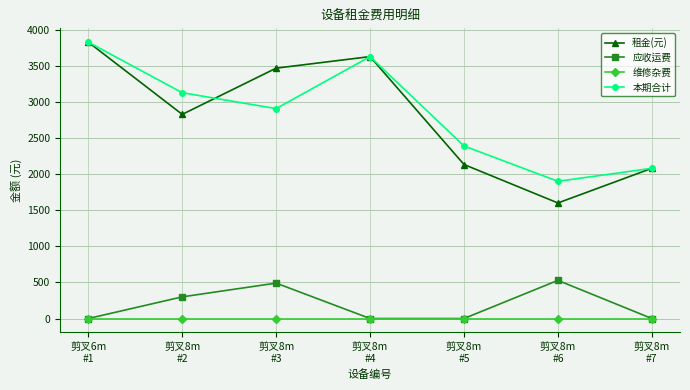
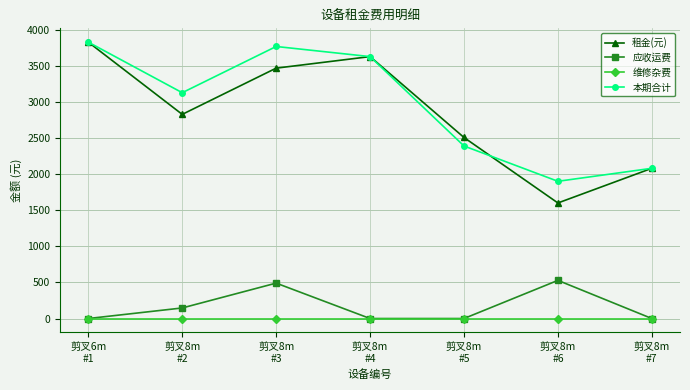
应收运费, 剪叉8m #2: 300 -> 100
本期合计, 剪叉8m #3: 2900 -> 3800
租金(元), 剪叉8m #5: 2100 -> 2500
